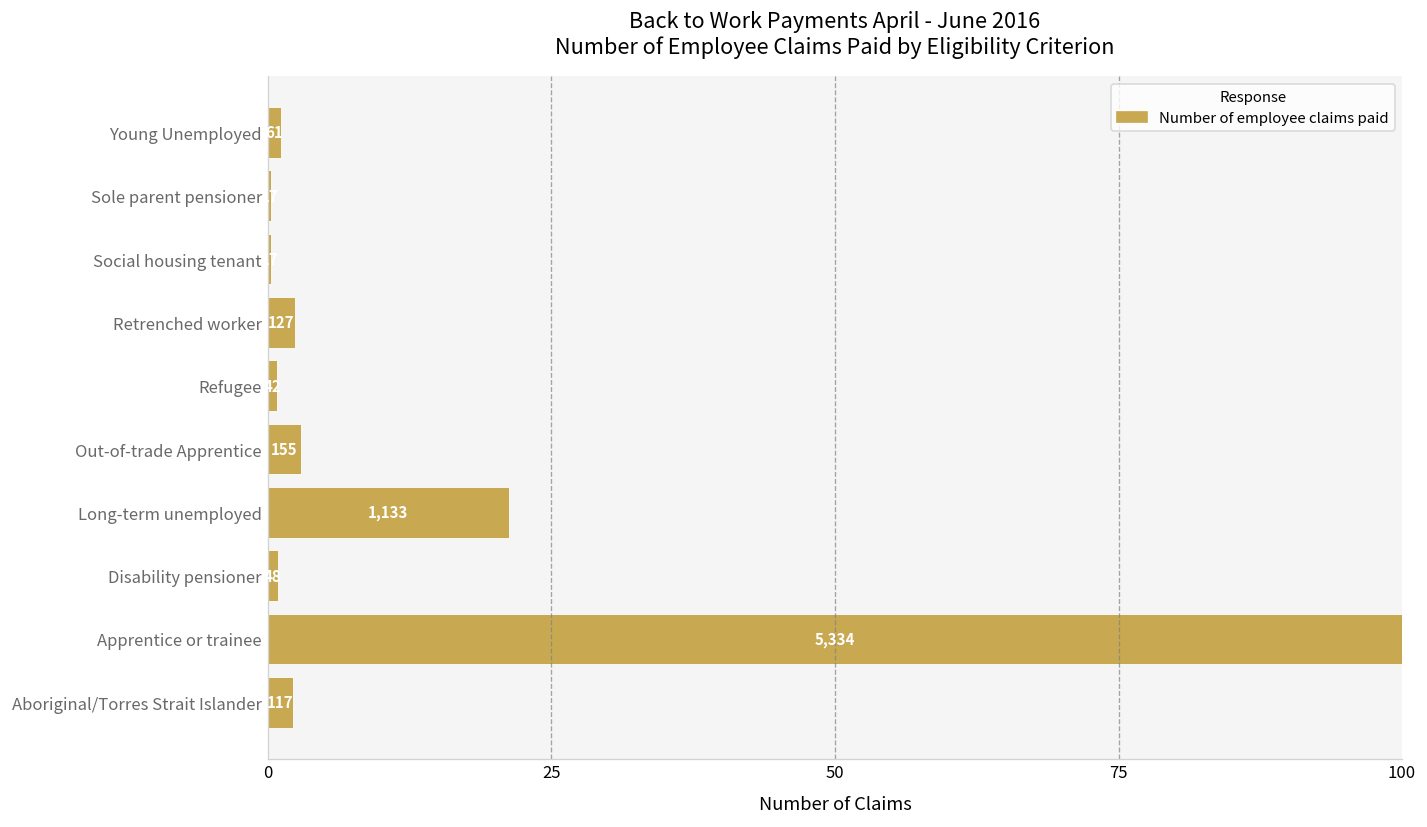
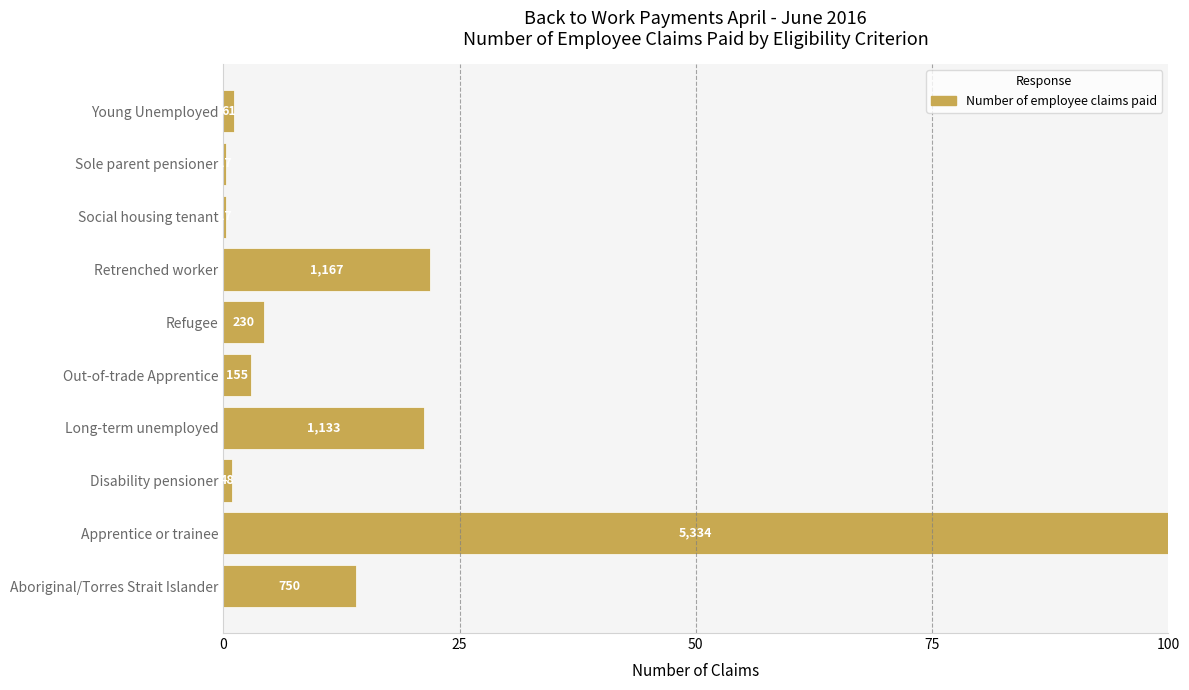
Retrenched worker: 127 -> 1,167
Refugee: 1 -> 4
Aboriginal/Torres Strait Islander: 117 -> 750
